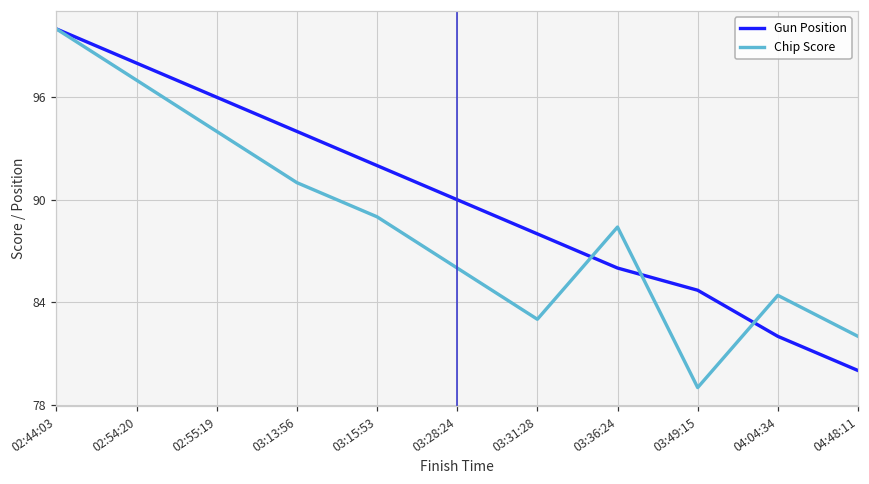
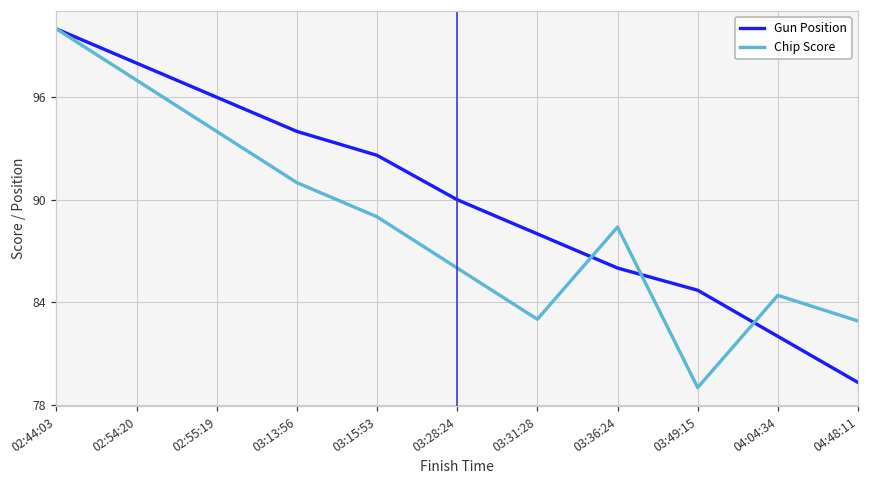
Gun Position, 03:15:53: 92.0 -> 92.6
Gun Position, 04:48:11: 80.0 -> 79.3
Chip Score, 04:48:11: 82.0 -> 82.9
